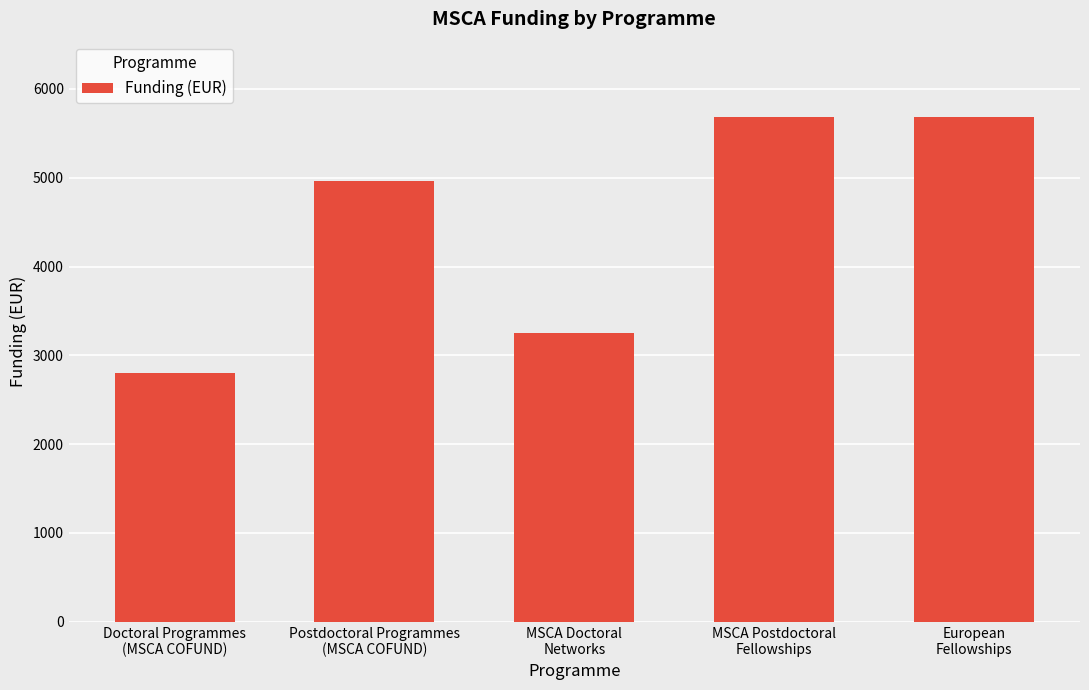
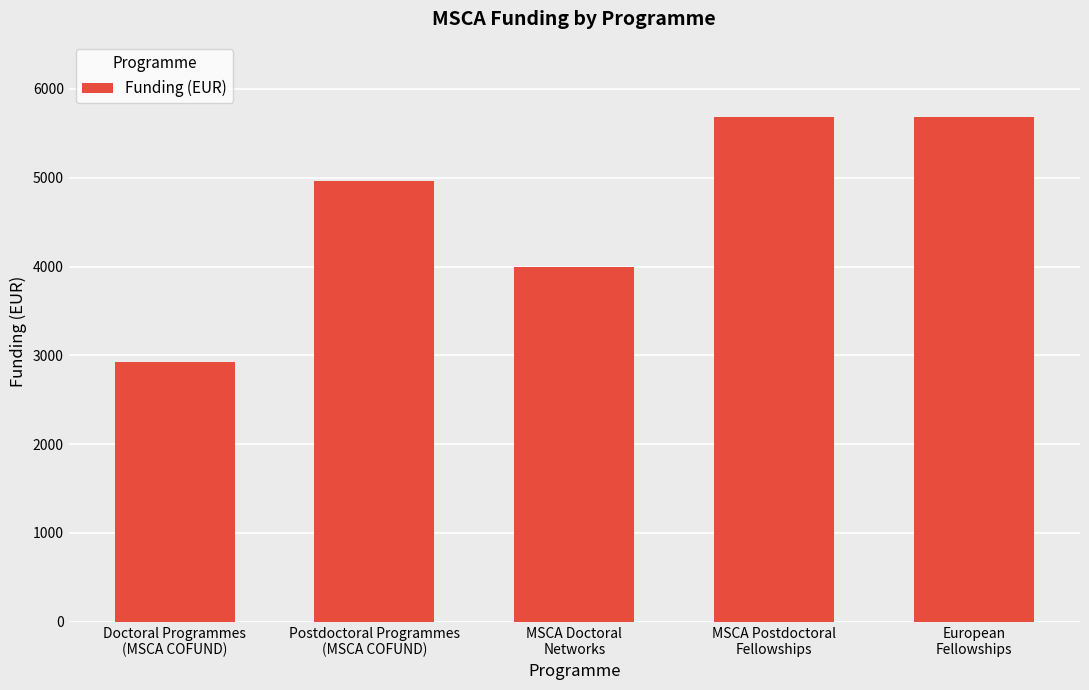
Doctoral Programmes (MSCA COFUND): 2800 -> 2900
MSCA Doctoral Networks: 3200 -> 4000
